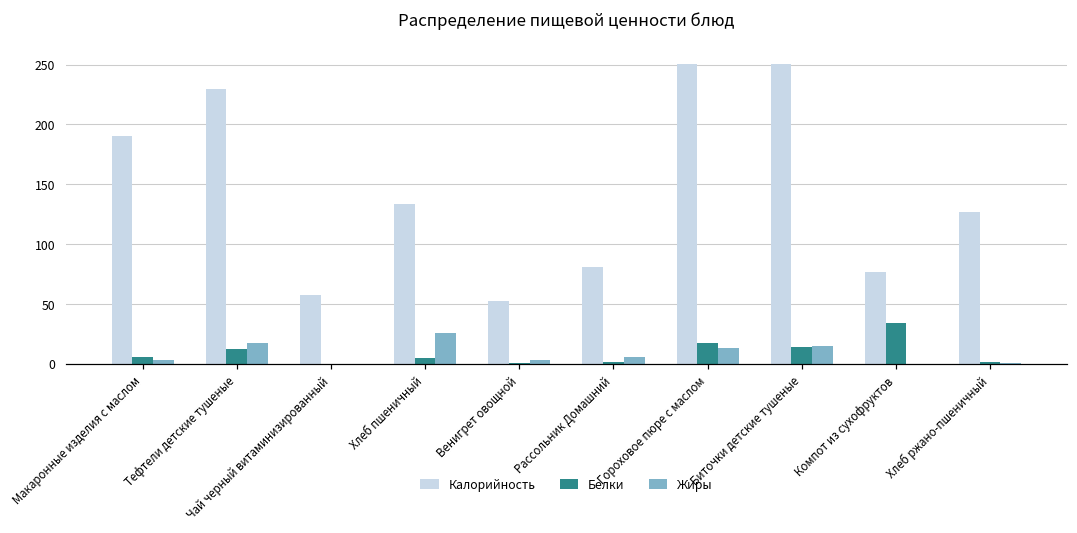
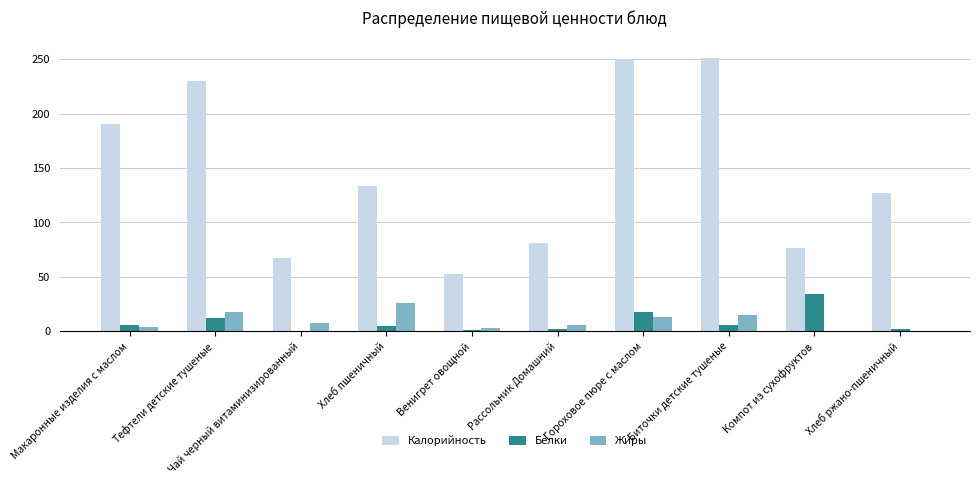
Калорийность, Чай черный витаминизированный: 58 -> 67
Жиры, Чай черный витаминизированный: 0 -> 8
Белки, Биточки детские тушеные: 14 -> 6
